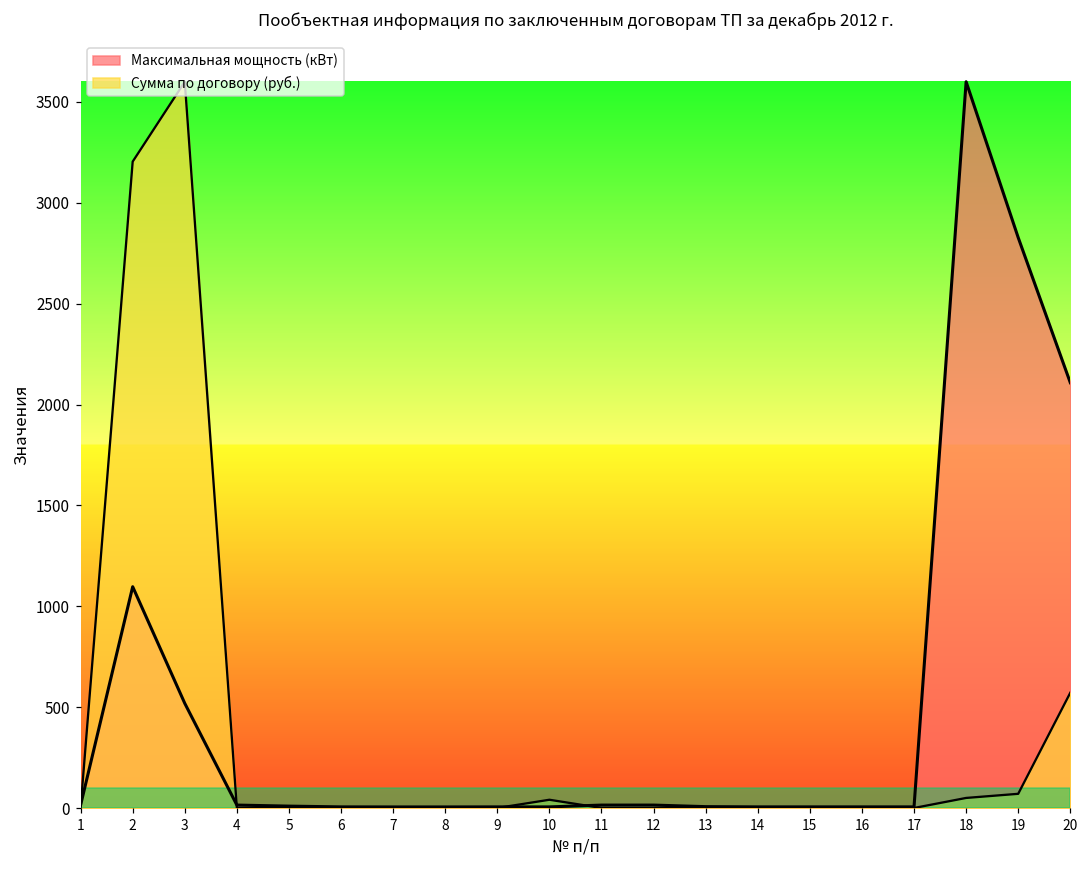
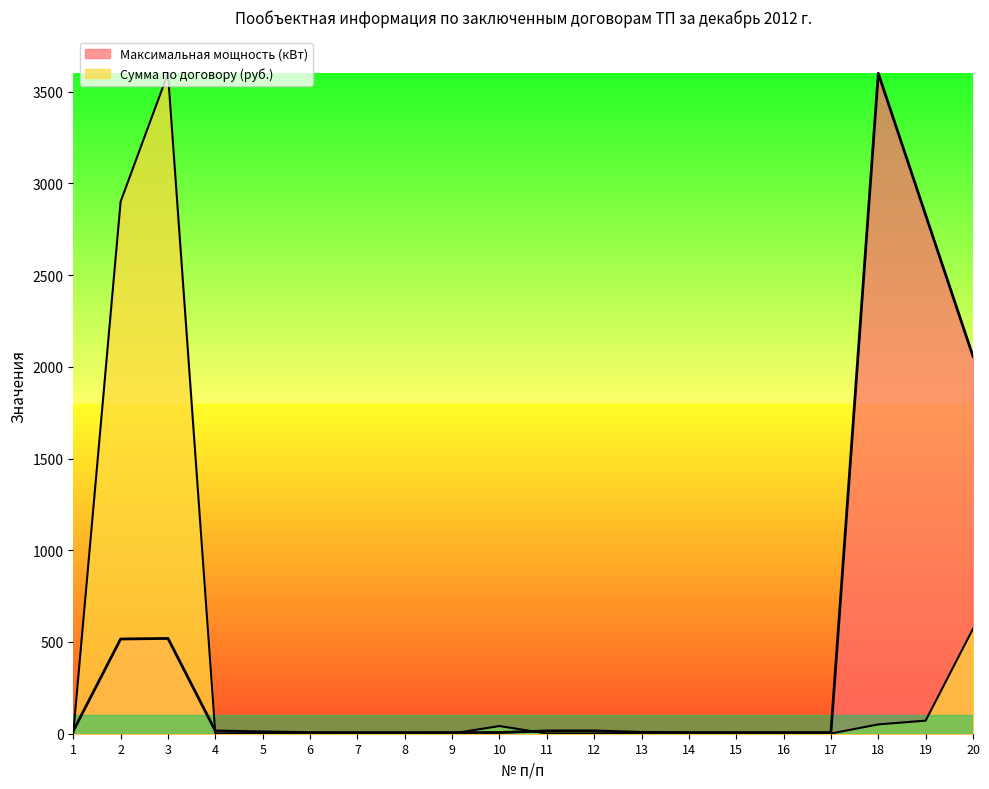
Максимальная мощность (кВт), 2: 1100 -> 520
Сумма по договору (руб.), 2: 3200 -> 2900
Максимальная мощность (кВт), 20: 2110 -> 2060
